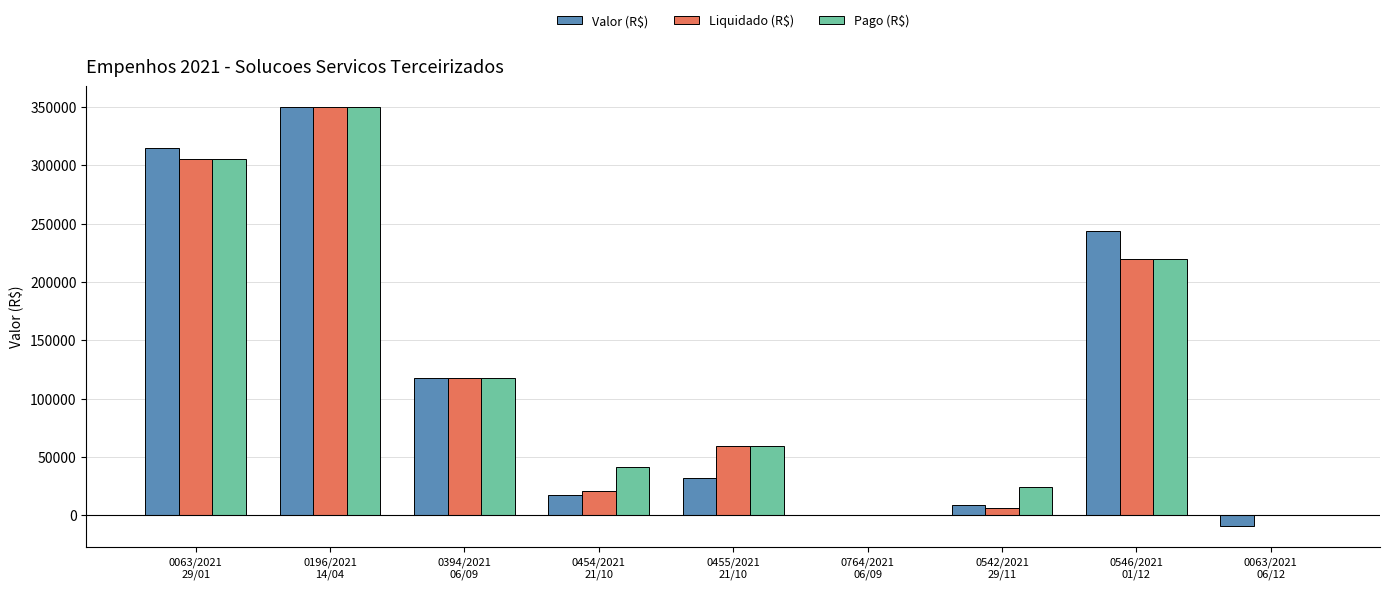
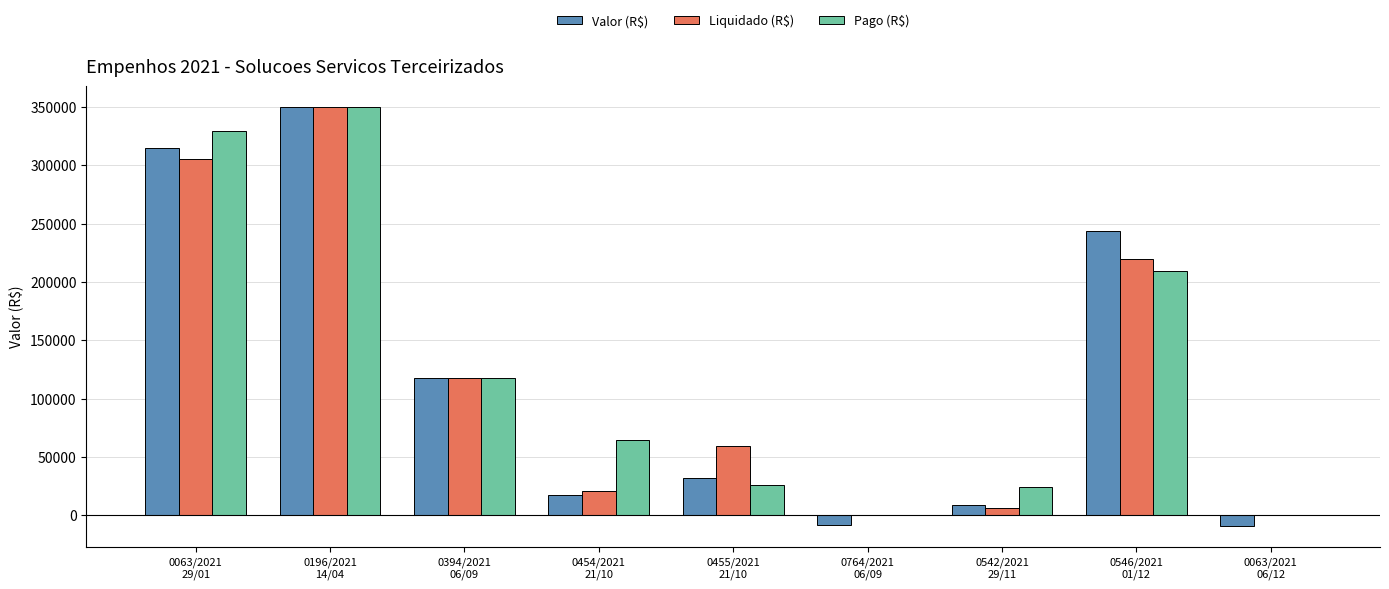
Pago (R$), 0063/2021 29/01: 305000 -> 329000
Pago (R$), 0454/2021 21/10: 42000 -> 64000
Pago (R$), 0455/2021 21/10: 59000 -> 26000
Valor (R$), 0764/2021 06/09: 0 -> -8000
Pago (R$), 0546/2021 01/12: 220000 -> 210000
